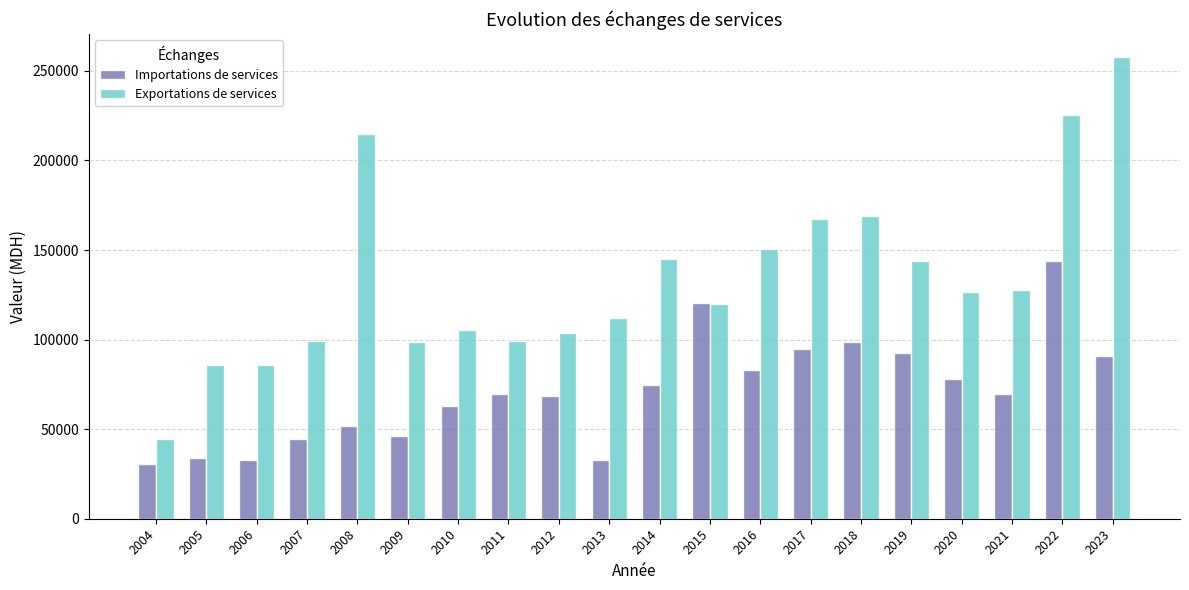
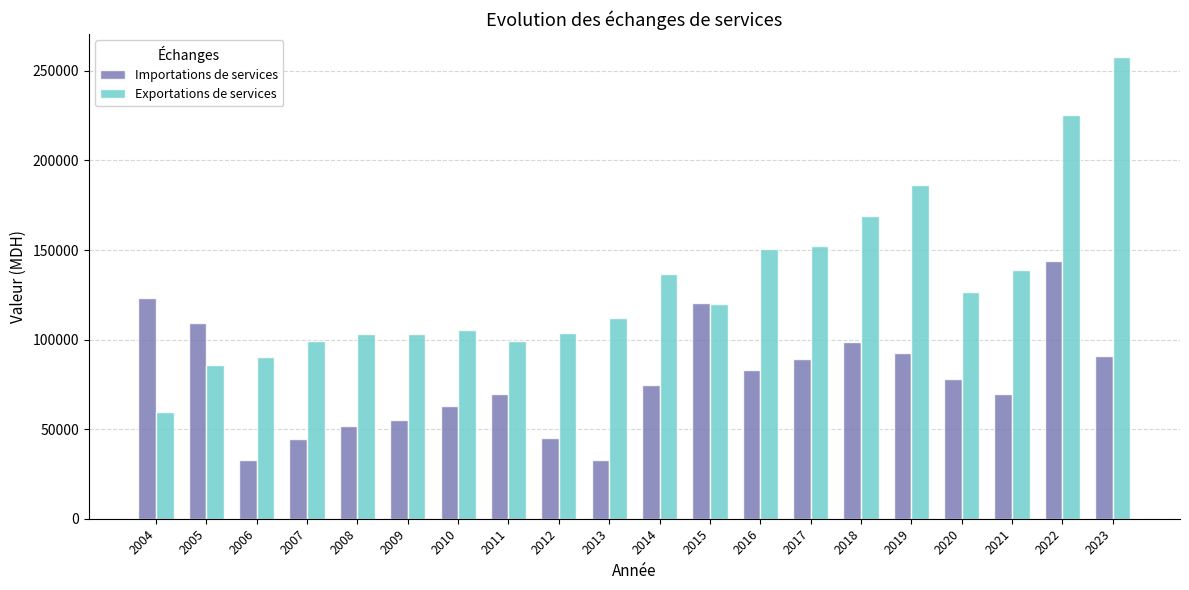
Importations de services, 2004: 31000 -> 123000
Exportations de services, 2004: 44000 -> 59000
Importations de services, 2005: 34000 -> 109000
Exportations de services, 2006: 86000 -> 91000
Exportations de services, 2008: 215000 -> 103000
Importations de services, 2009: 46000 -> 55000
Exportations de services, 2009: 99000 -> 103000
Importations de services, 2012: 68000 -> 45000
Exportations de services, 2014: 145000 -> 136000
Importations de services, 2017: 95000 -> 89000
Exportations de services, 2017: 167000 -> 152000
Exportations de services, 2019: 144000 -> 186000
Exportations de services, 2021: 128000 -> 139000
